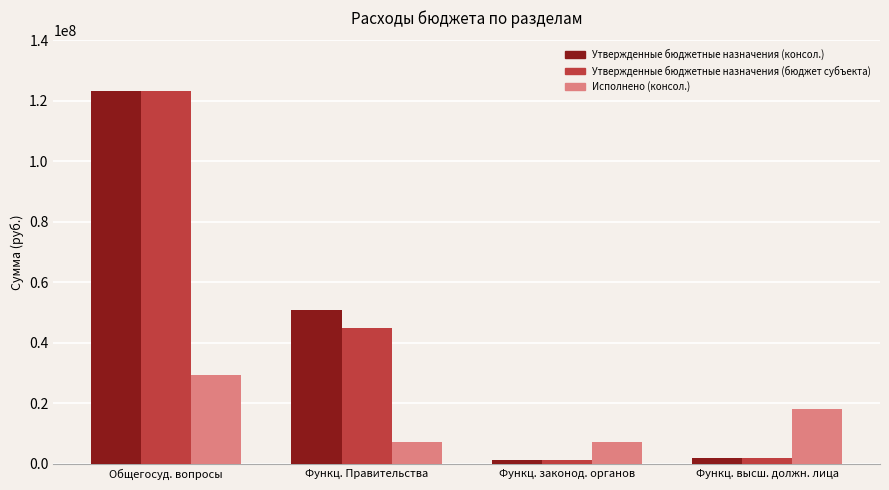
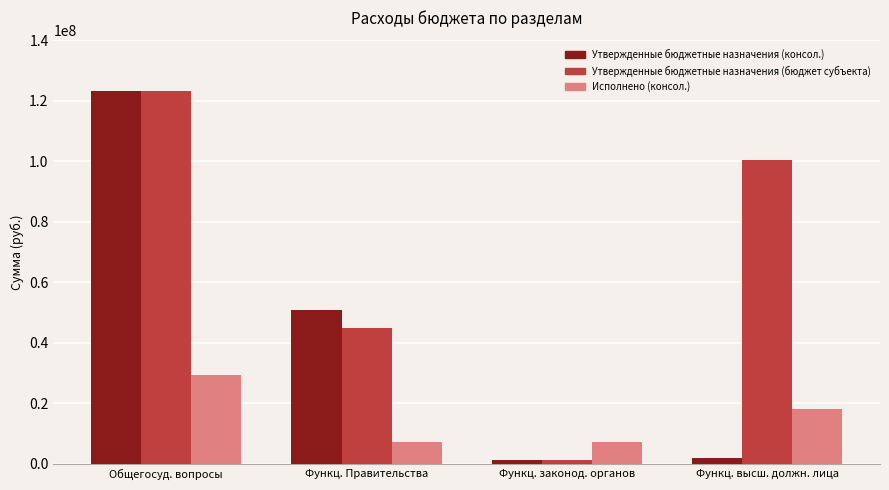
Утвержденные бюджетные назначения (бюджет субъекта), Функц. высш. должн. лица: 2000000 -> 100000000
